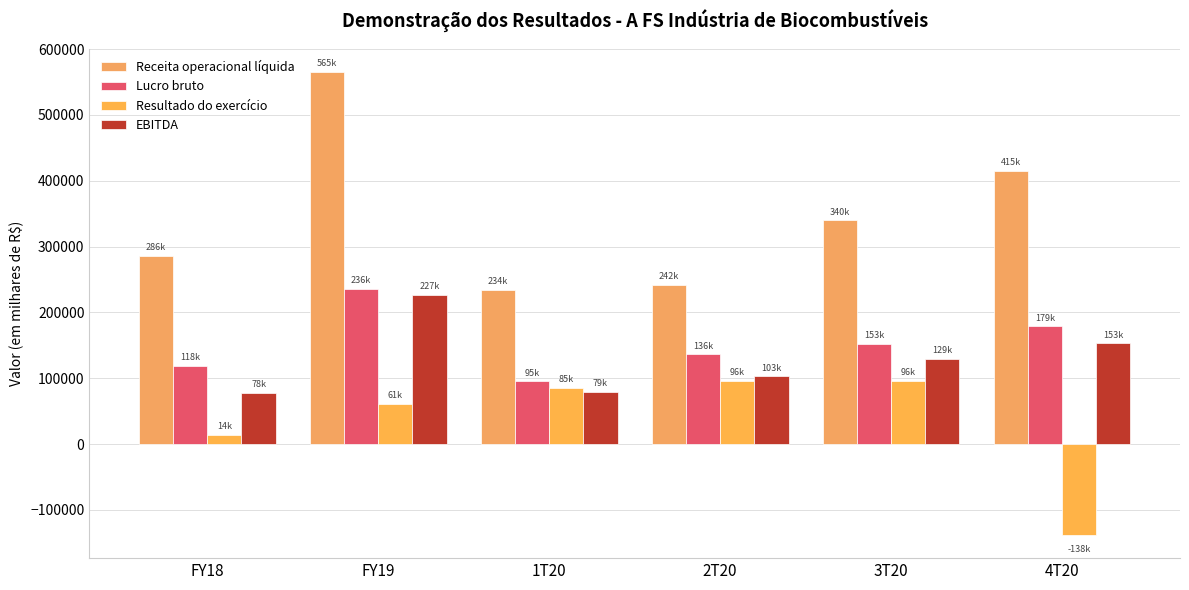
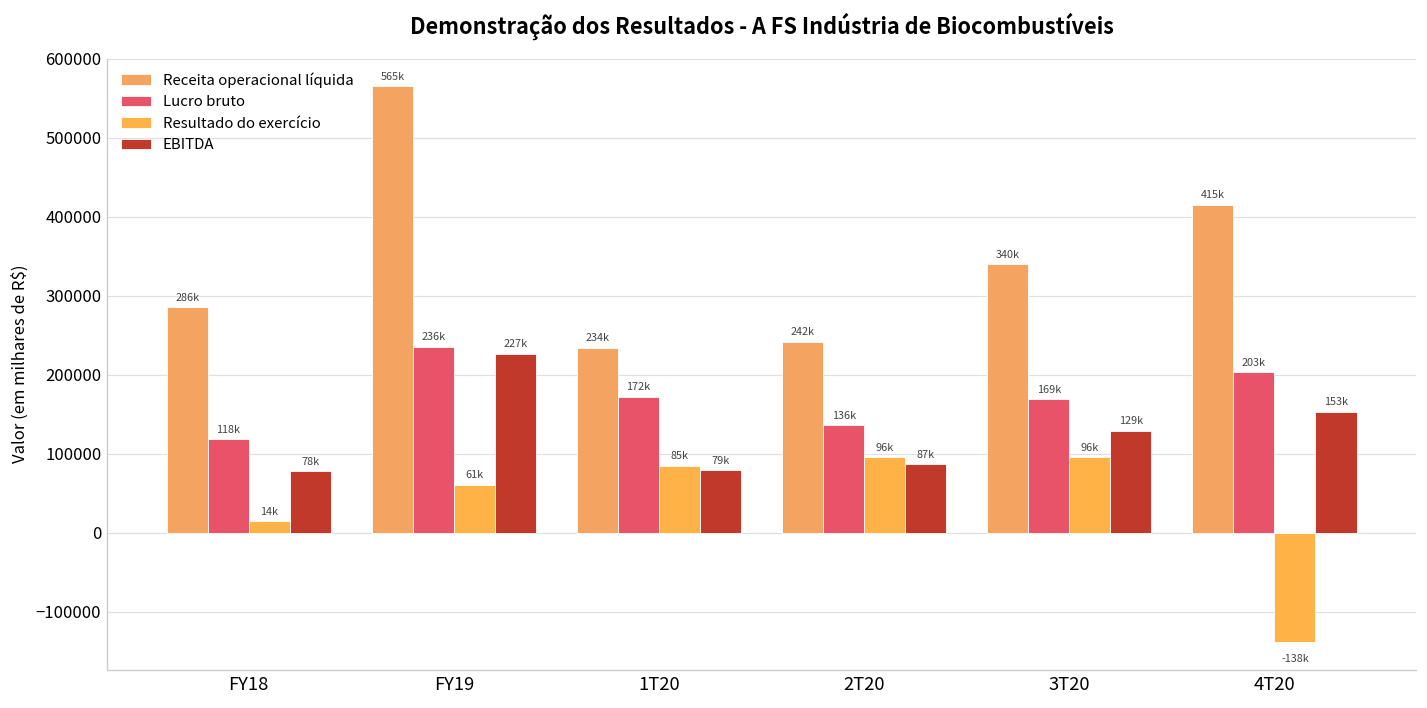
Lucro bruto, 1T20: 95k -> 172k
EBITDA, 2T20: 103k -> 87k
Lucro bruto, 3T20: 153k -> 169k
Lucro bruto, 4T20: 179k -> 203k
